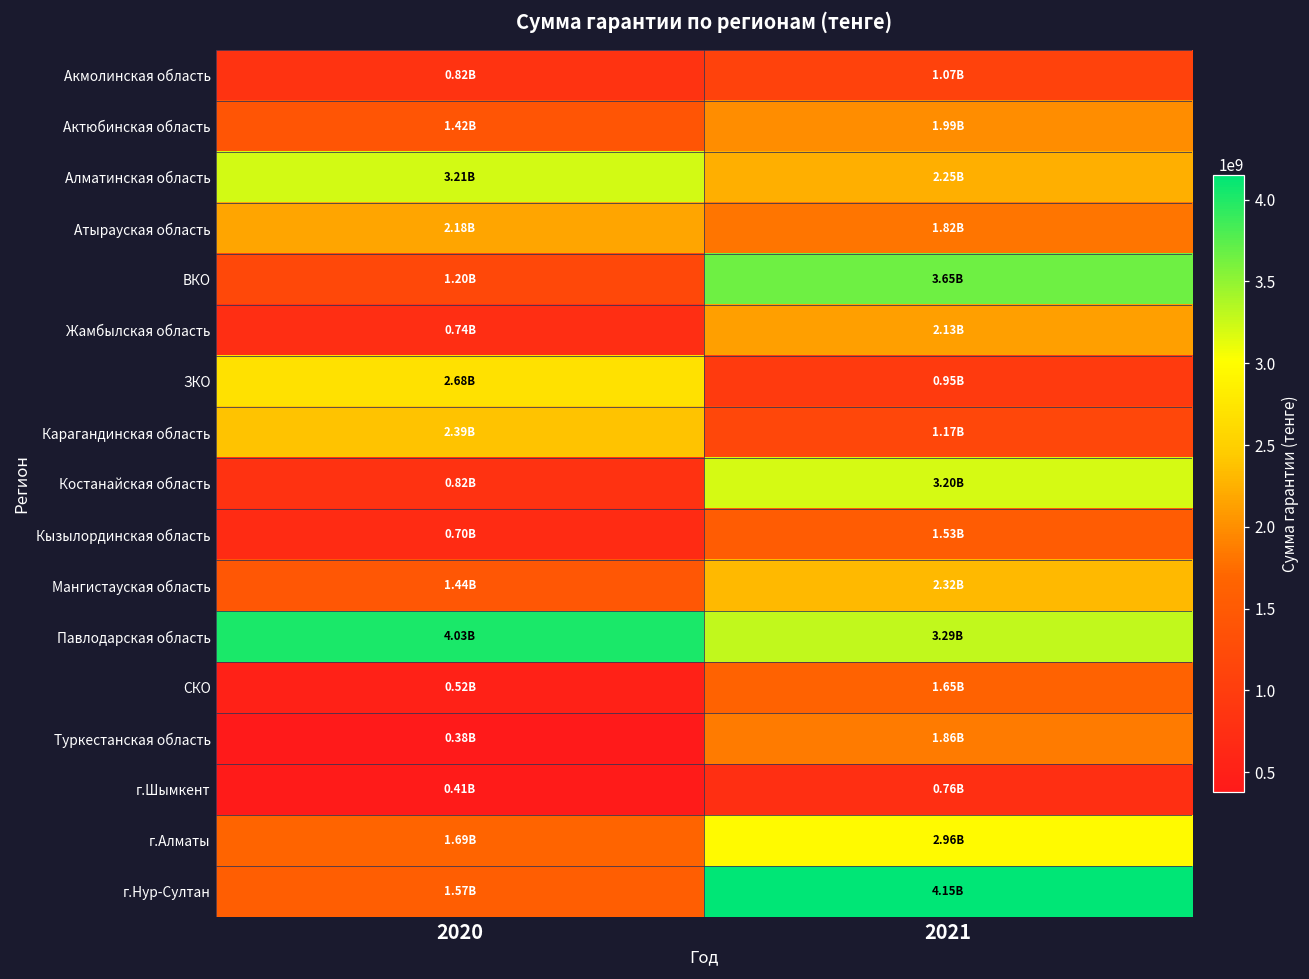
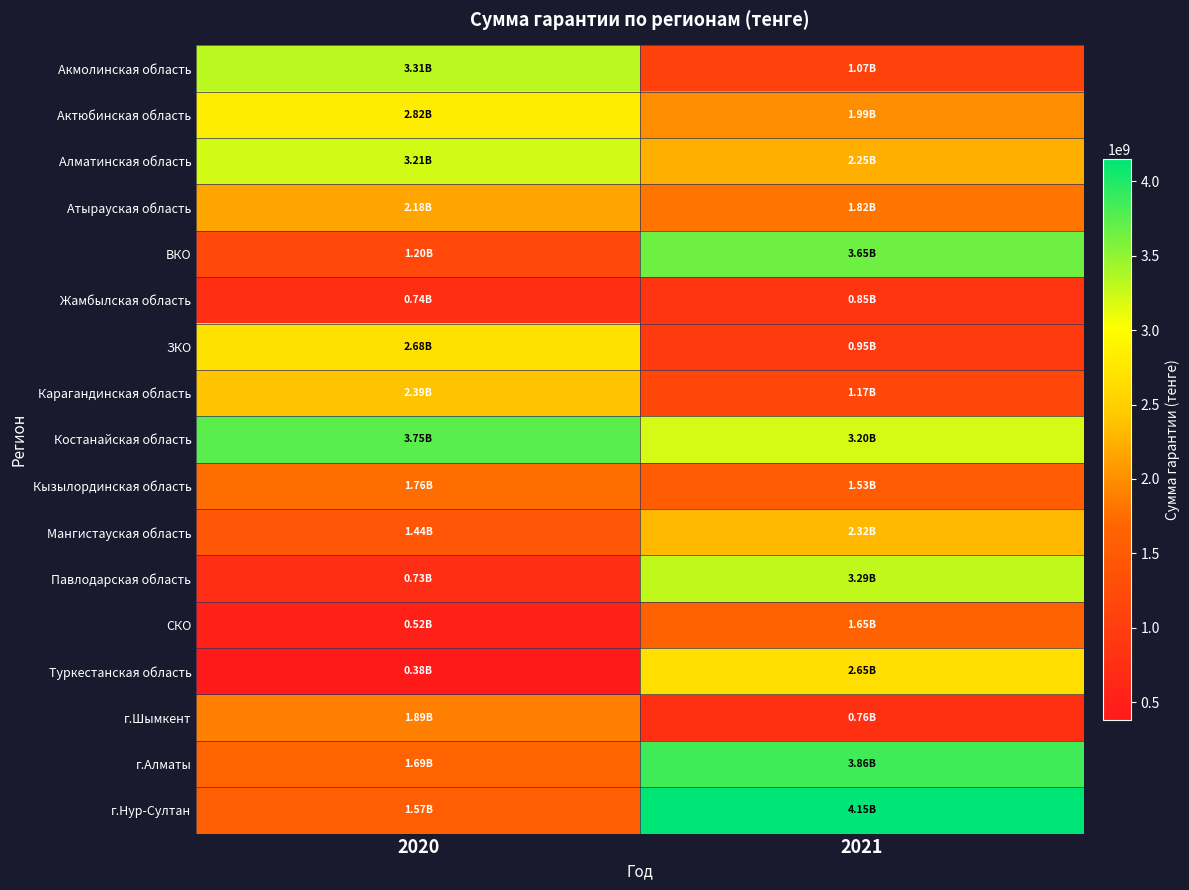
Акмолинская область, 2020: 0.82B -> 3.31B
Актюбинская область, 2020: 1.42B -> 2.82B
Жамбылская область, 2021: 2.13B -> 0.85B
Костанайская область, 2020: 0.82B -> 3.75B
Кызылординская область, 2020: 0.70B -> 1.76B
Павлодарская область, 2020: 4.03B -> 0.73B
Туркестанская область, 2021: 1.86B -> 2.65B
г.Шымкент, 2020: 0.41B -> 1.89B
г.Алматы, 2021: 2.96B -> 3.86B
